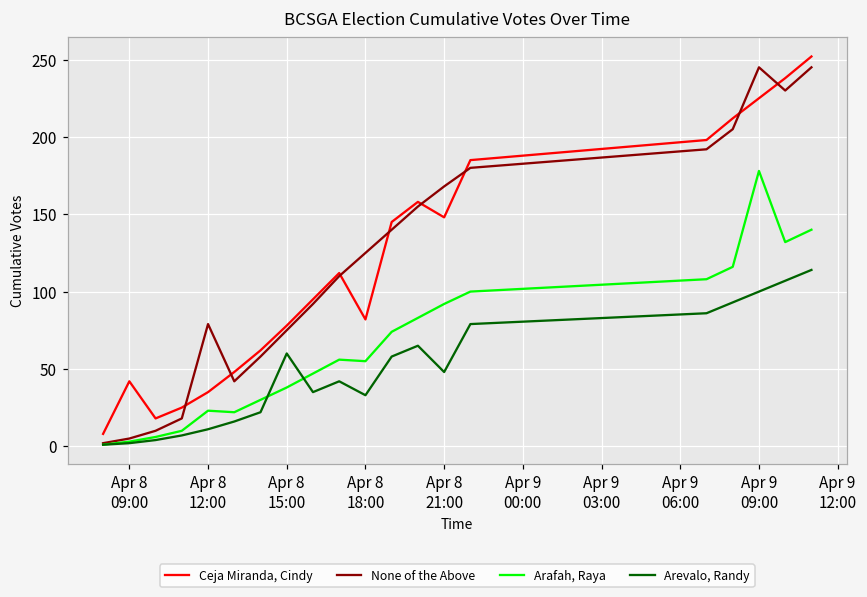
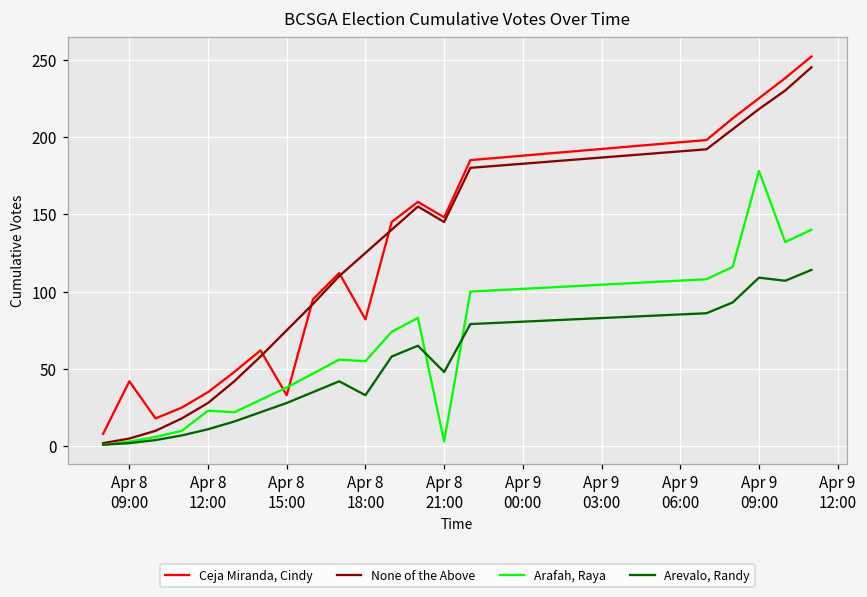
None of the Above, Apr 8 12:00: 79 -> 28
Ceja Miranda, Cindy, Apr 8 15:00: 78 -> 33
Arevalo, Randy, Apr 8 15:00: 60 -> 28
None of the Above, Apr 8 21:00: 168 -> 145
Arafah, Raya, Apr 8 21:00: 92 -> 3
None of the Above, Apr 9 09:00: 245 -> 218
Arevalo, Randy, Apr 9 09:00: 100 -> 109
